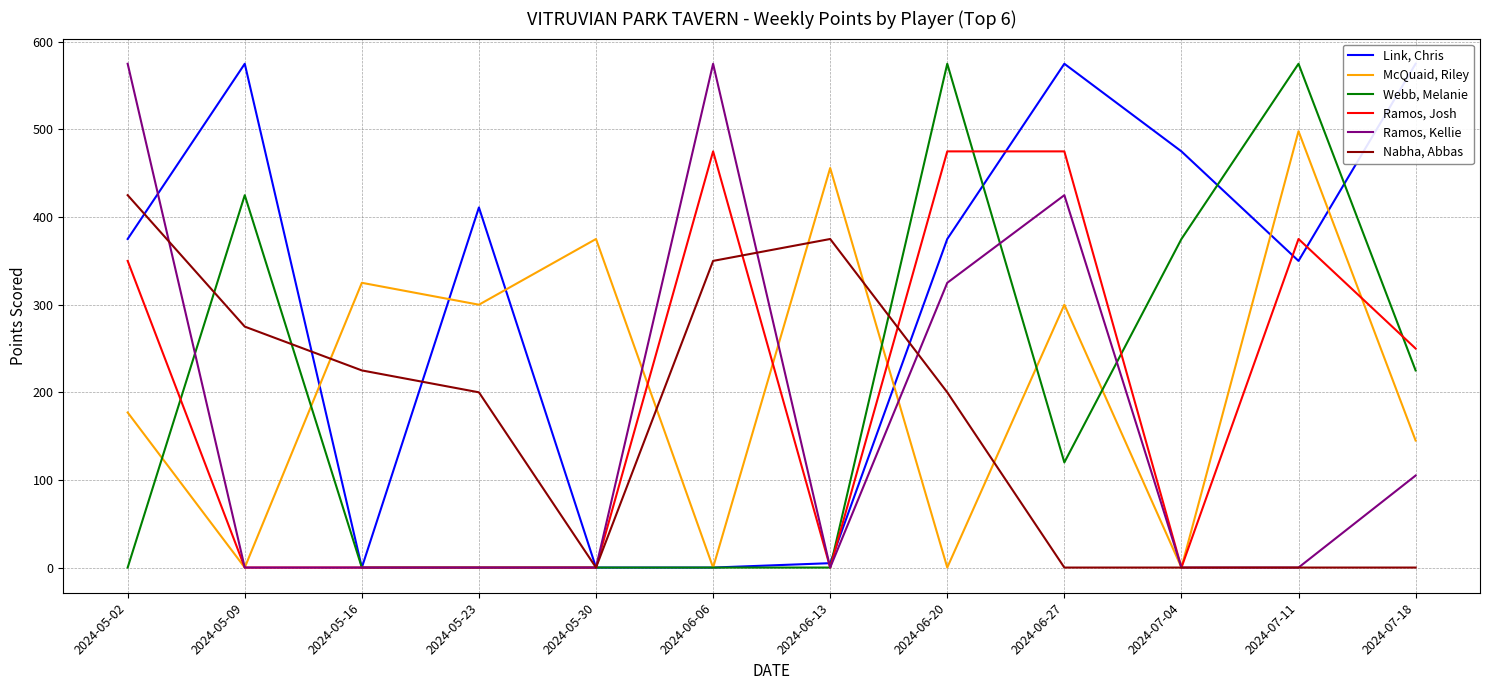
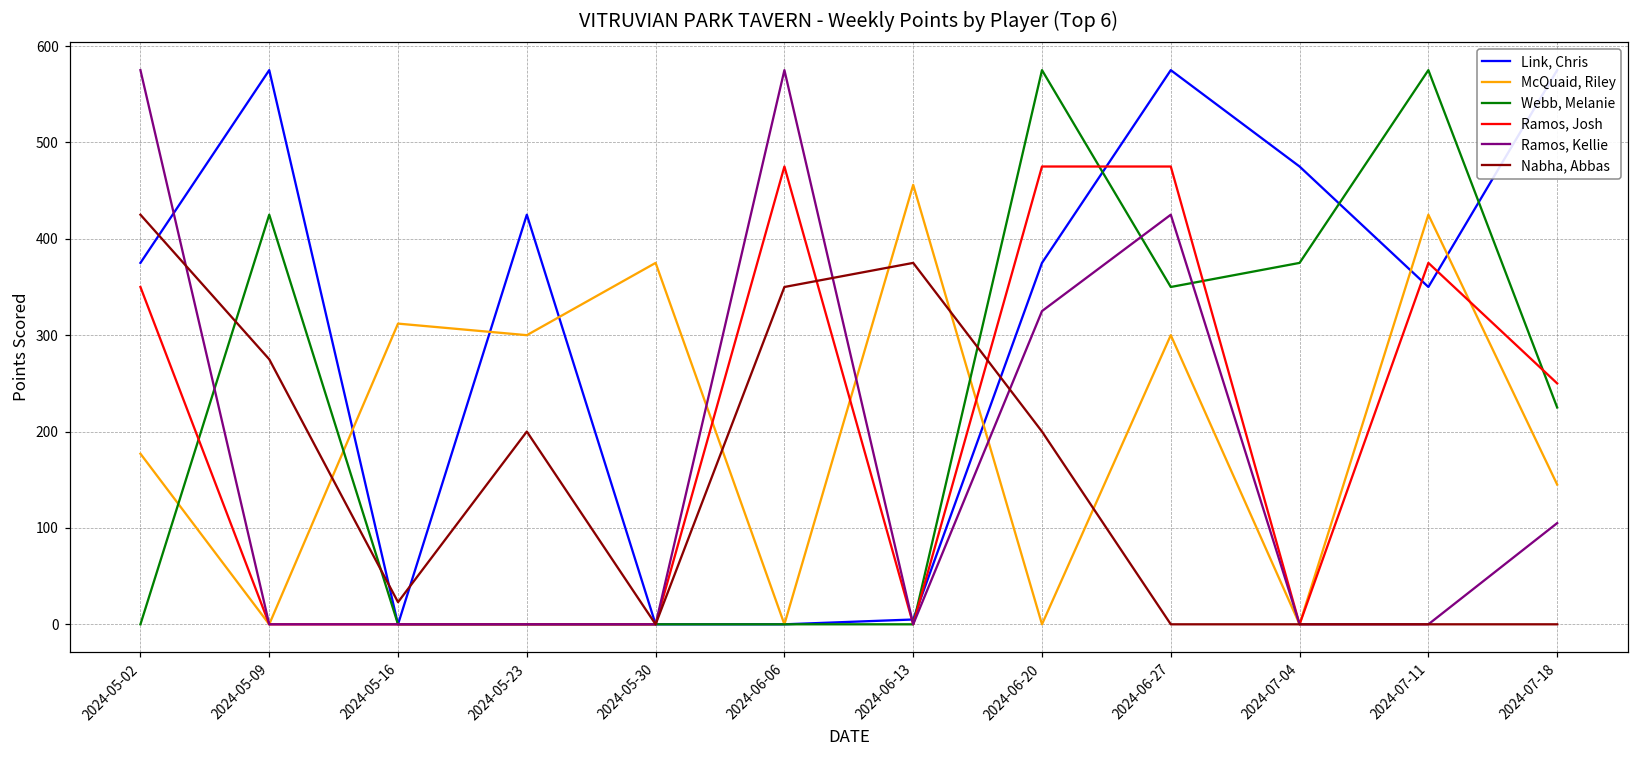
McQuaid, Riley, 2024-05-16: 330 -> 310
Nabha, Abbas, 2024-05-16: 230 -> 20
Link, Chris, 2024-05-23: 410 -> 430
Webb, Melanie, 2024-06-27: 120 -> 350
McQuaid, Riley, 2024-07-11: 500 -> 430
